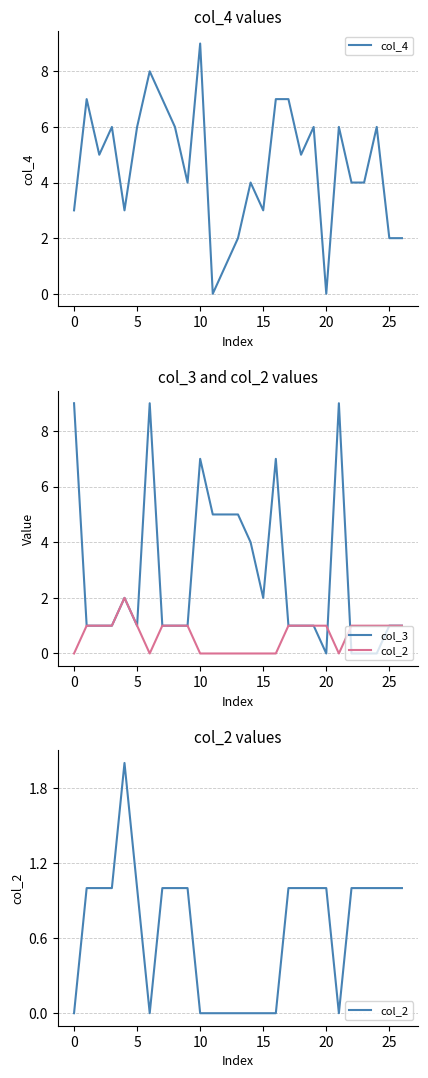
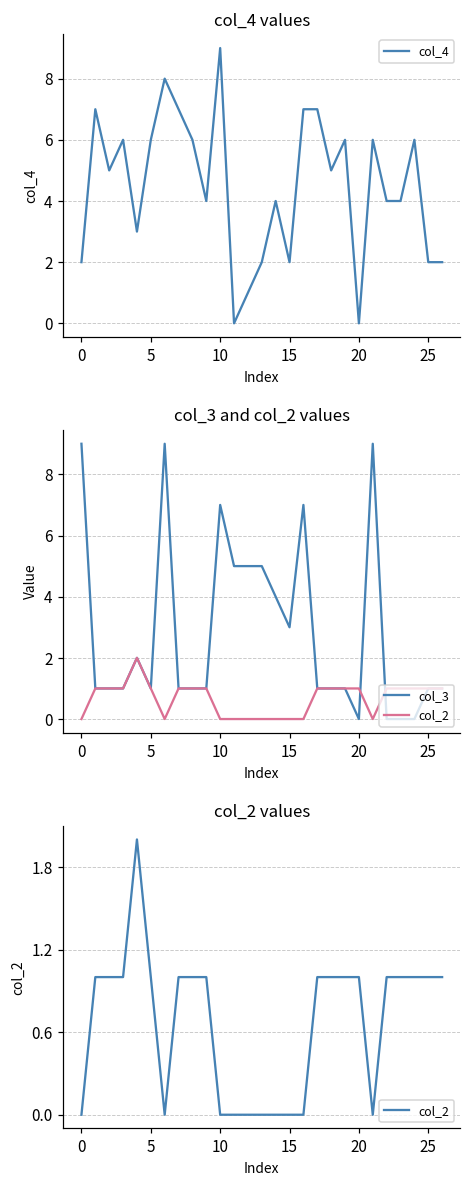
col_4 values, 0: 3 -> 2
col_4 values, 15: 3 -> 2
col_3 and col_2 values, col_3, 15: 2 -> 3
